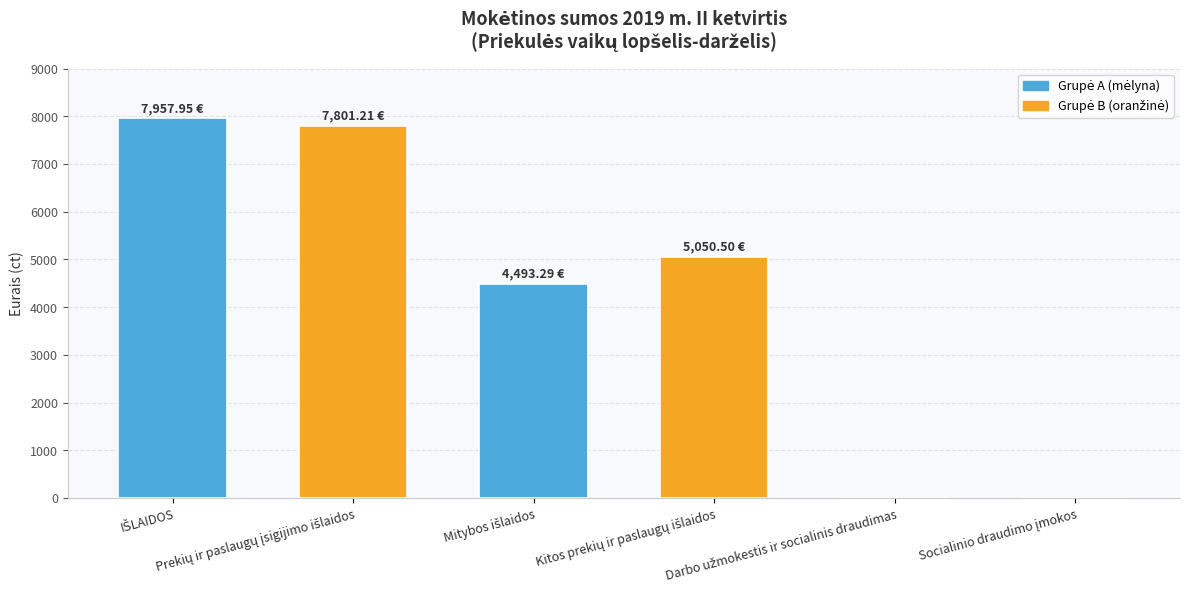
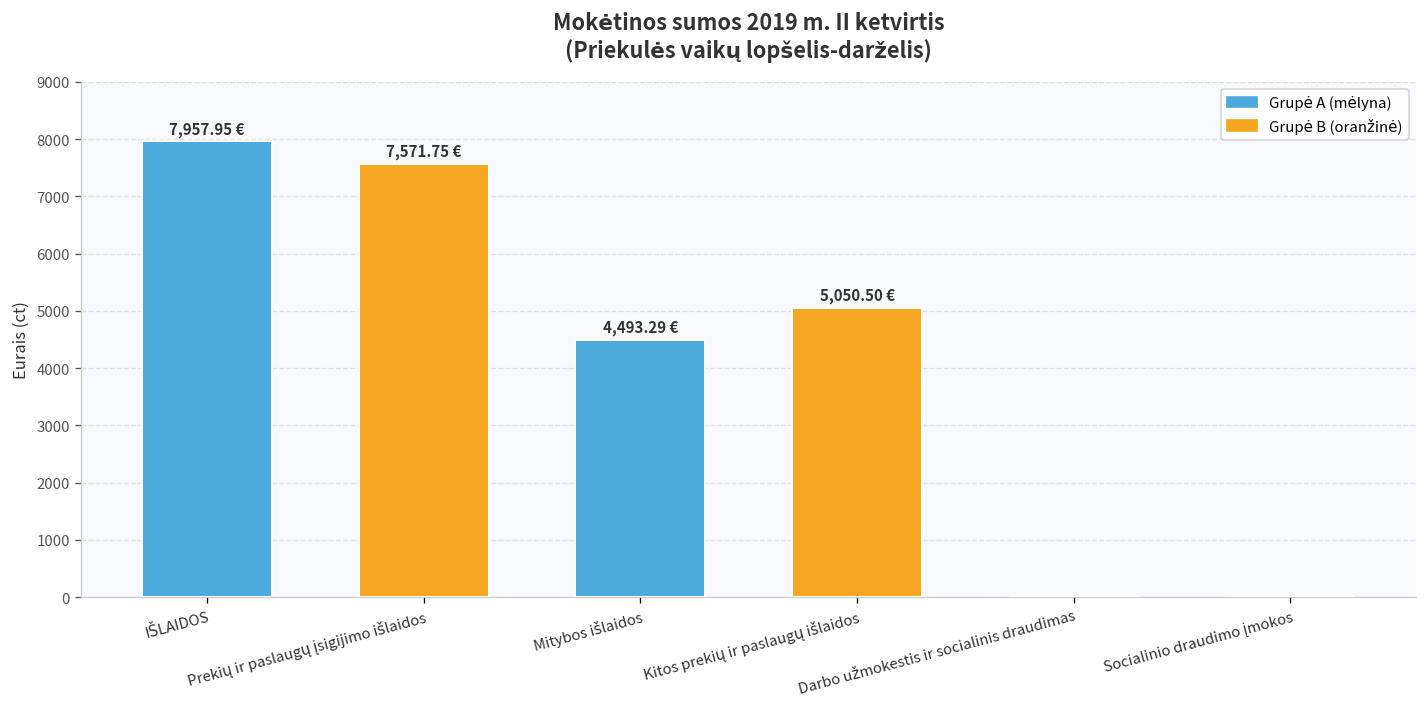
Prekių ir paslaugų įsigijimo išlaidos: 7,801.21 -> 7,571.75
